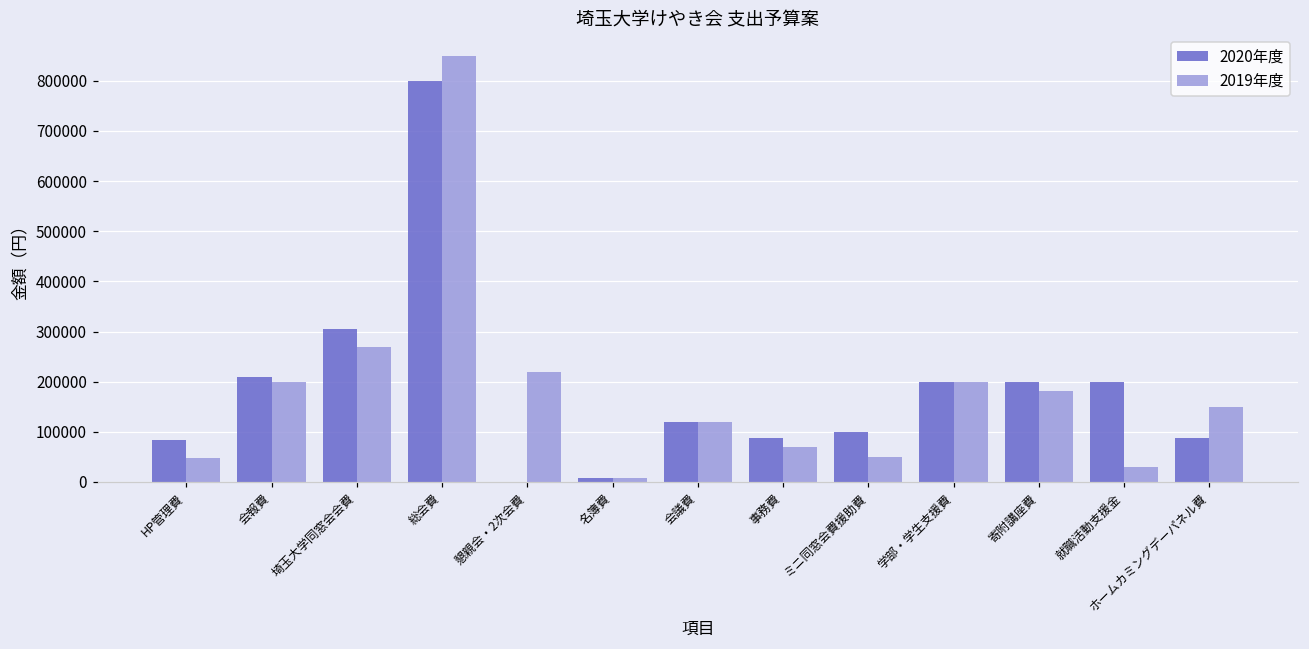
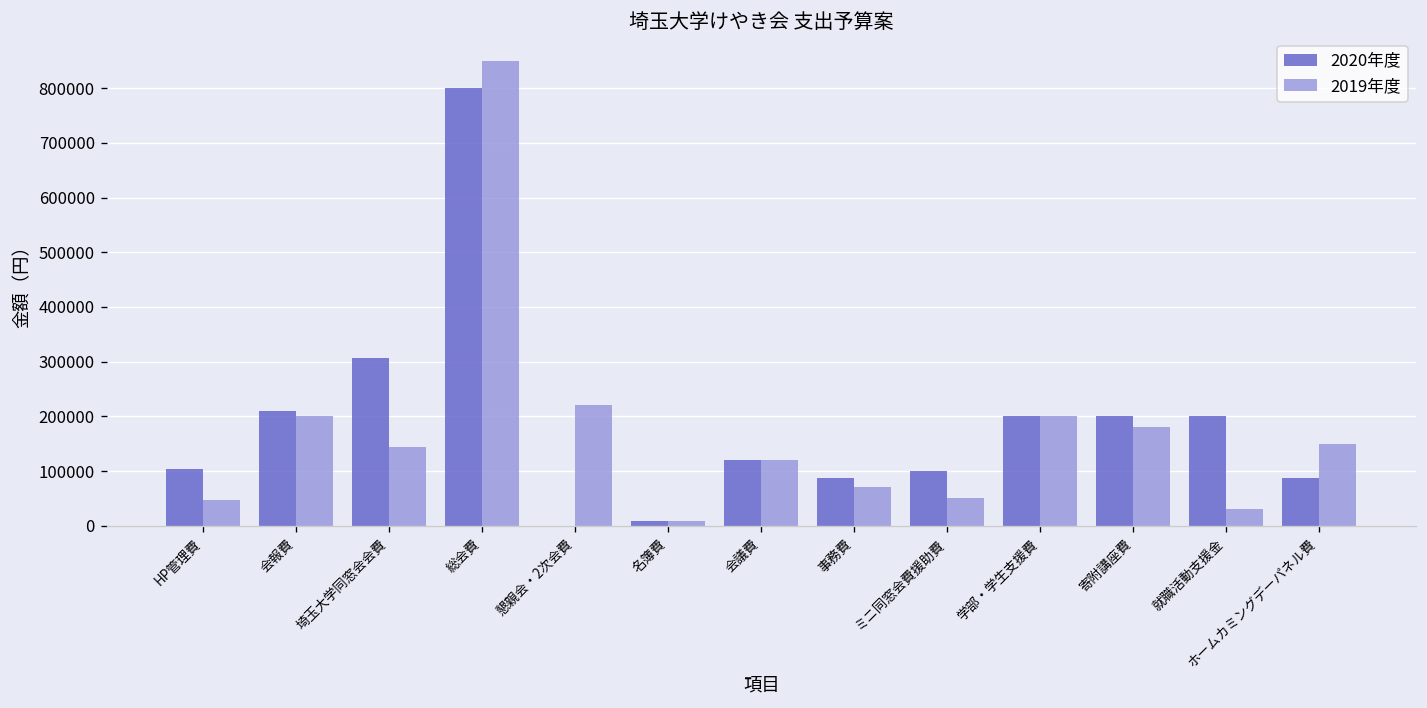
2020年度, HP管理費: 80000 -> 100000
2019年度, 埼玉大学同窓会会費: 270000 -> 140000
